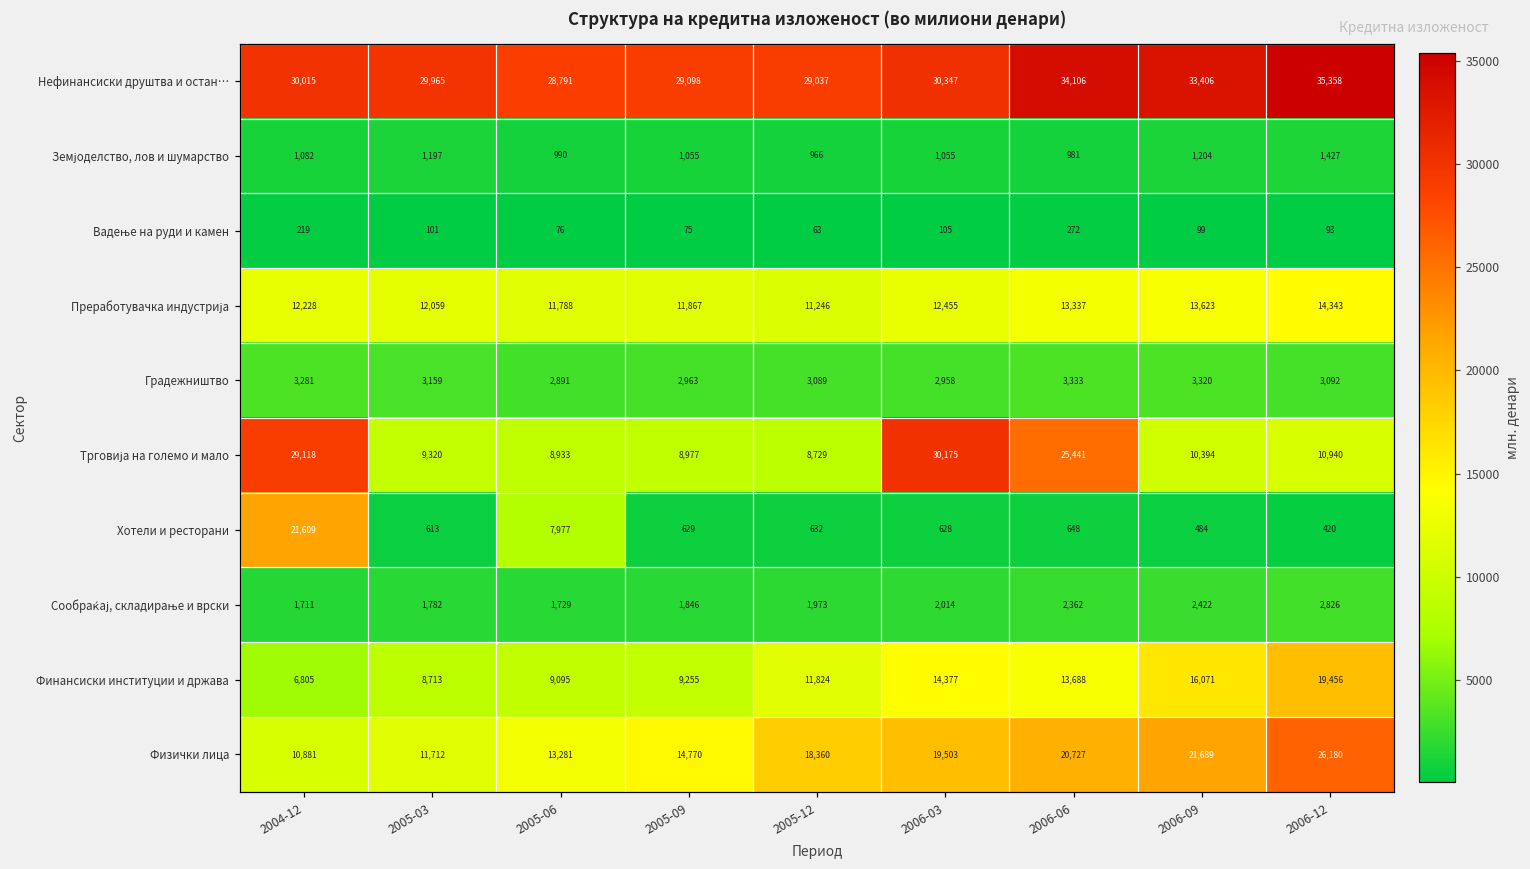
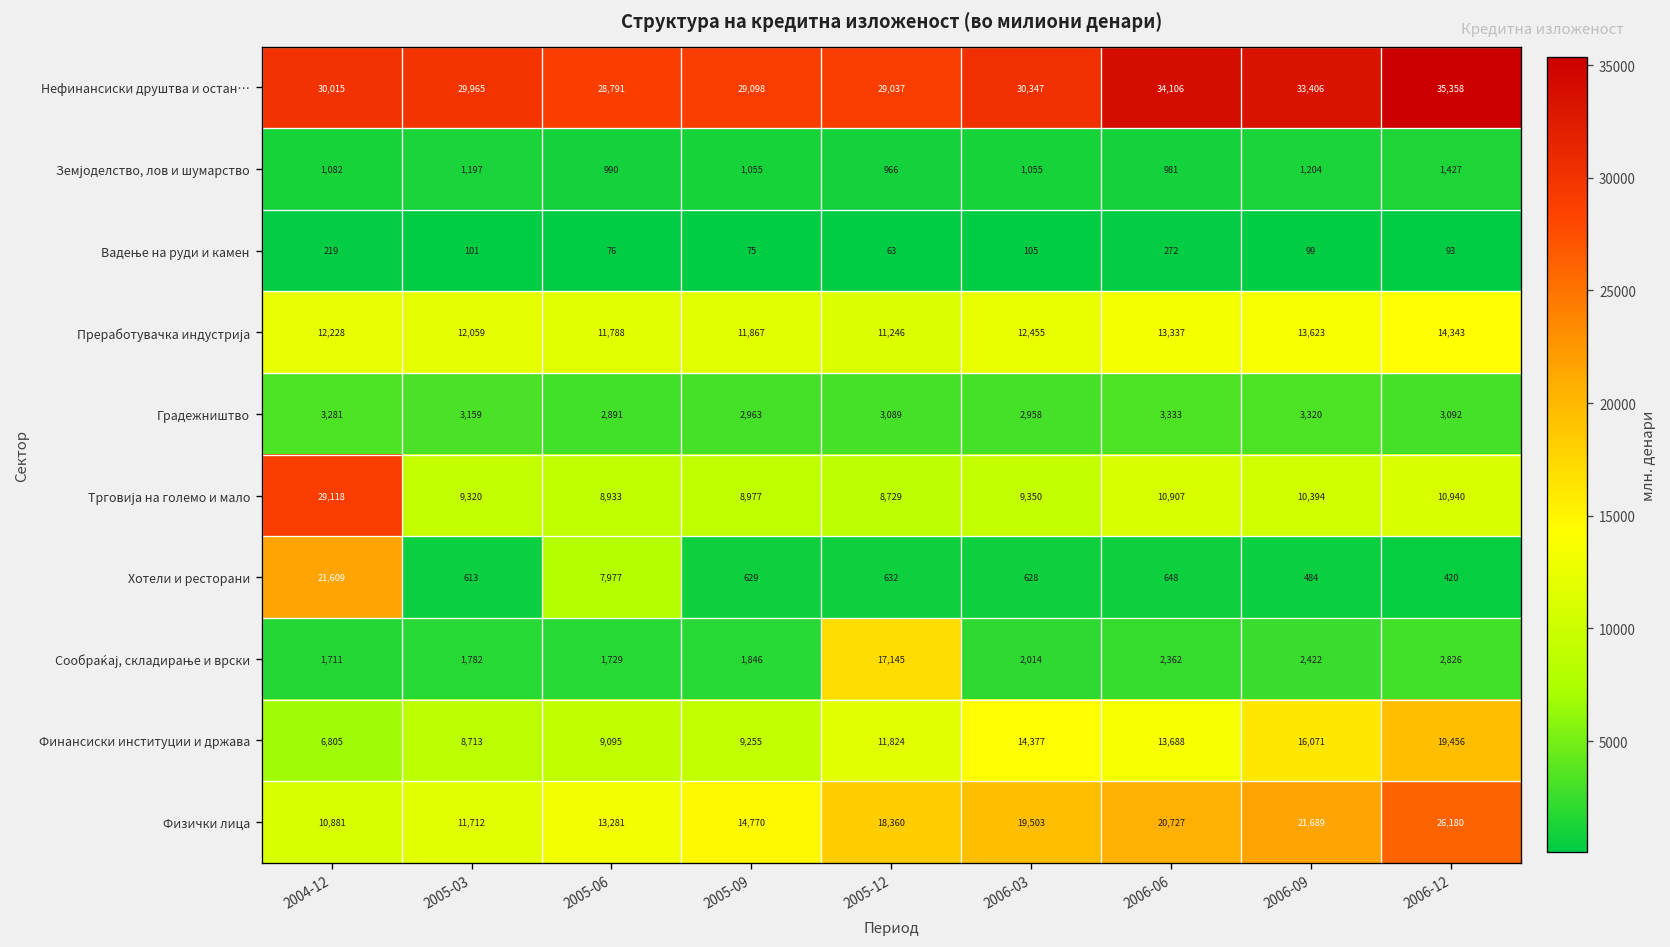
Трговија на големо и мало, 2006-03: 30,175 -> 9,350
Трговија на големо и мало, 2006-06: 25,441 -> 10,907
Сообраќај, складирање и врски, 2005-12: 1,973 -> 17,145
